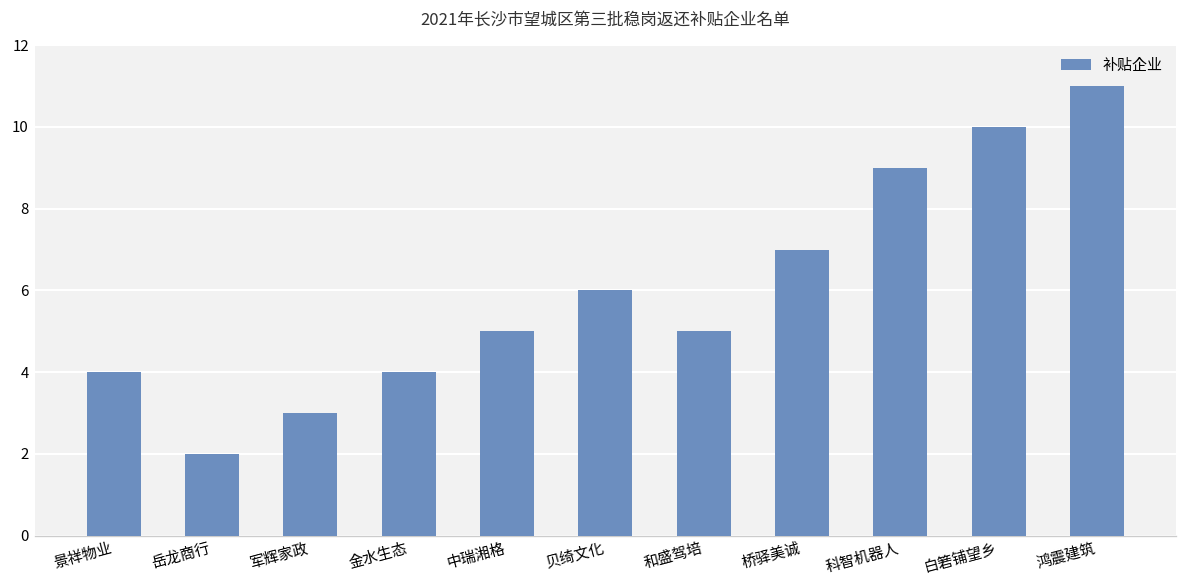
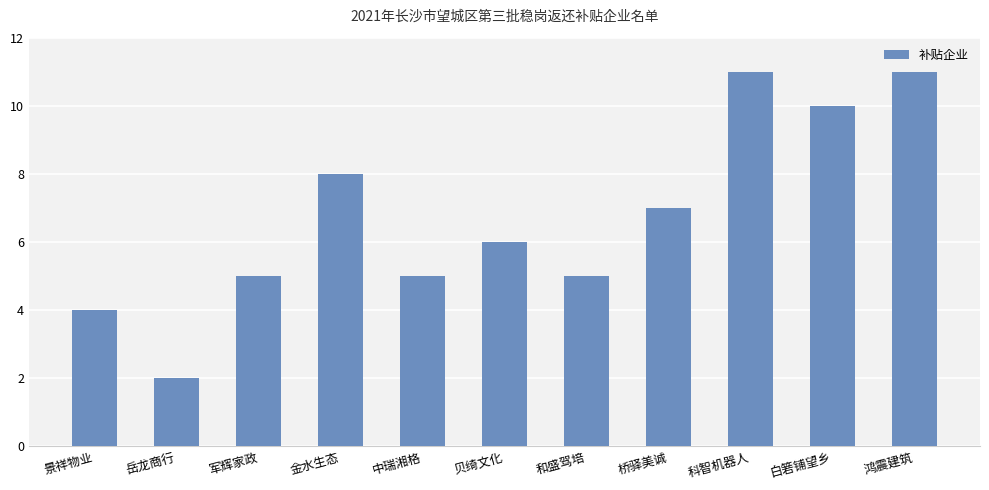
军辉家政: 3 -> 5
金水生态: 4 -> 8
科智机器人: 9 -> 11
